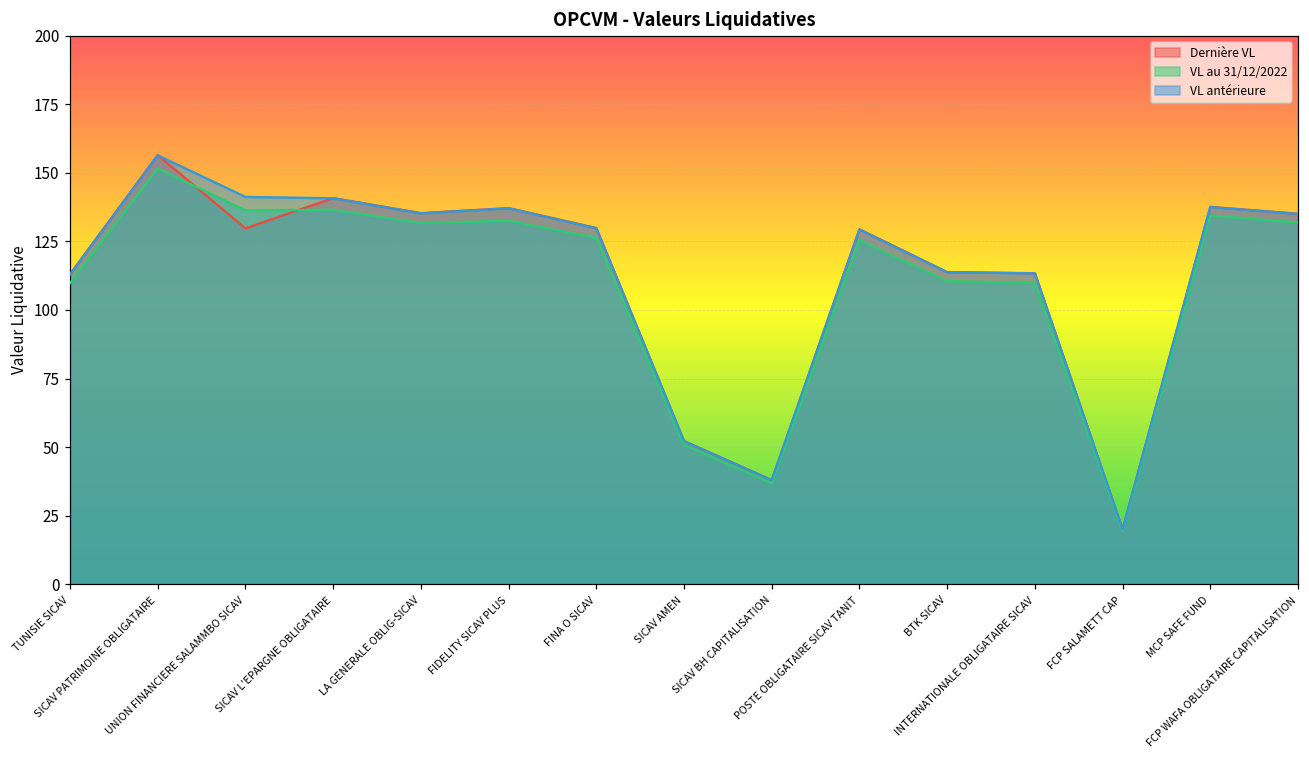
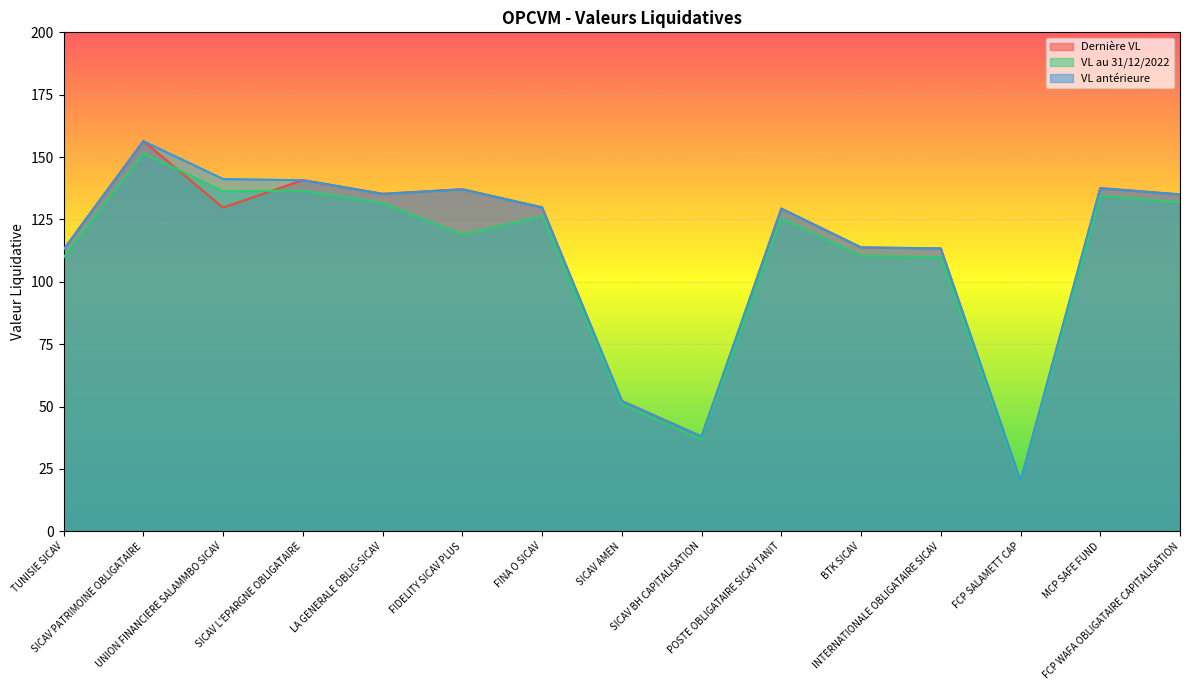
VL au 31/12/2022, FIDELITY SICAV PLUS: 133 -> 119
